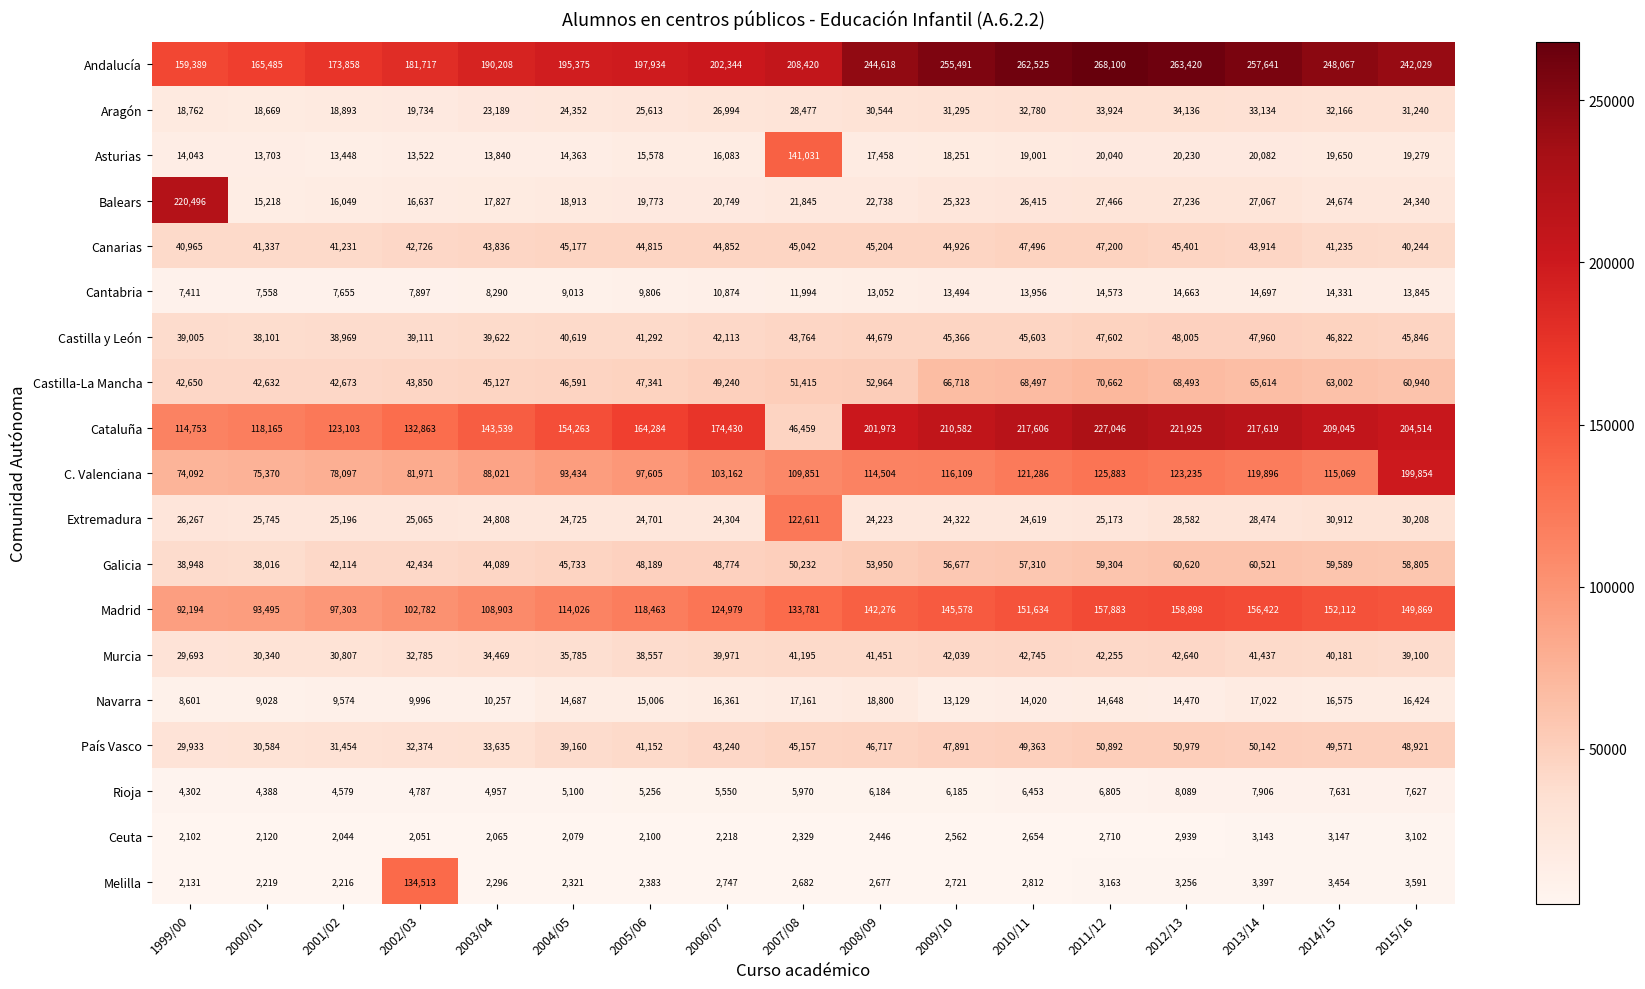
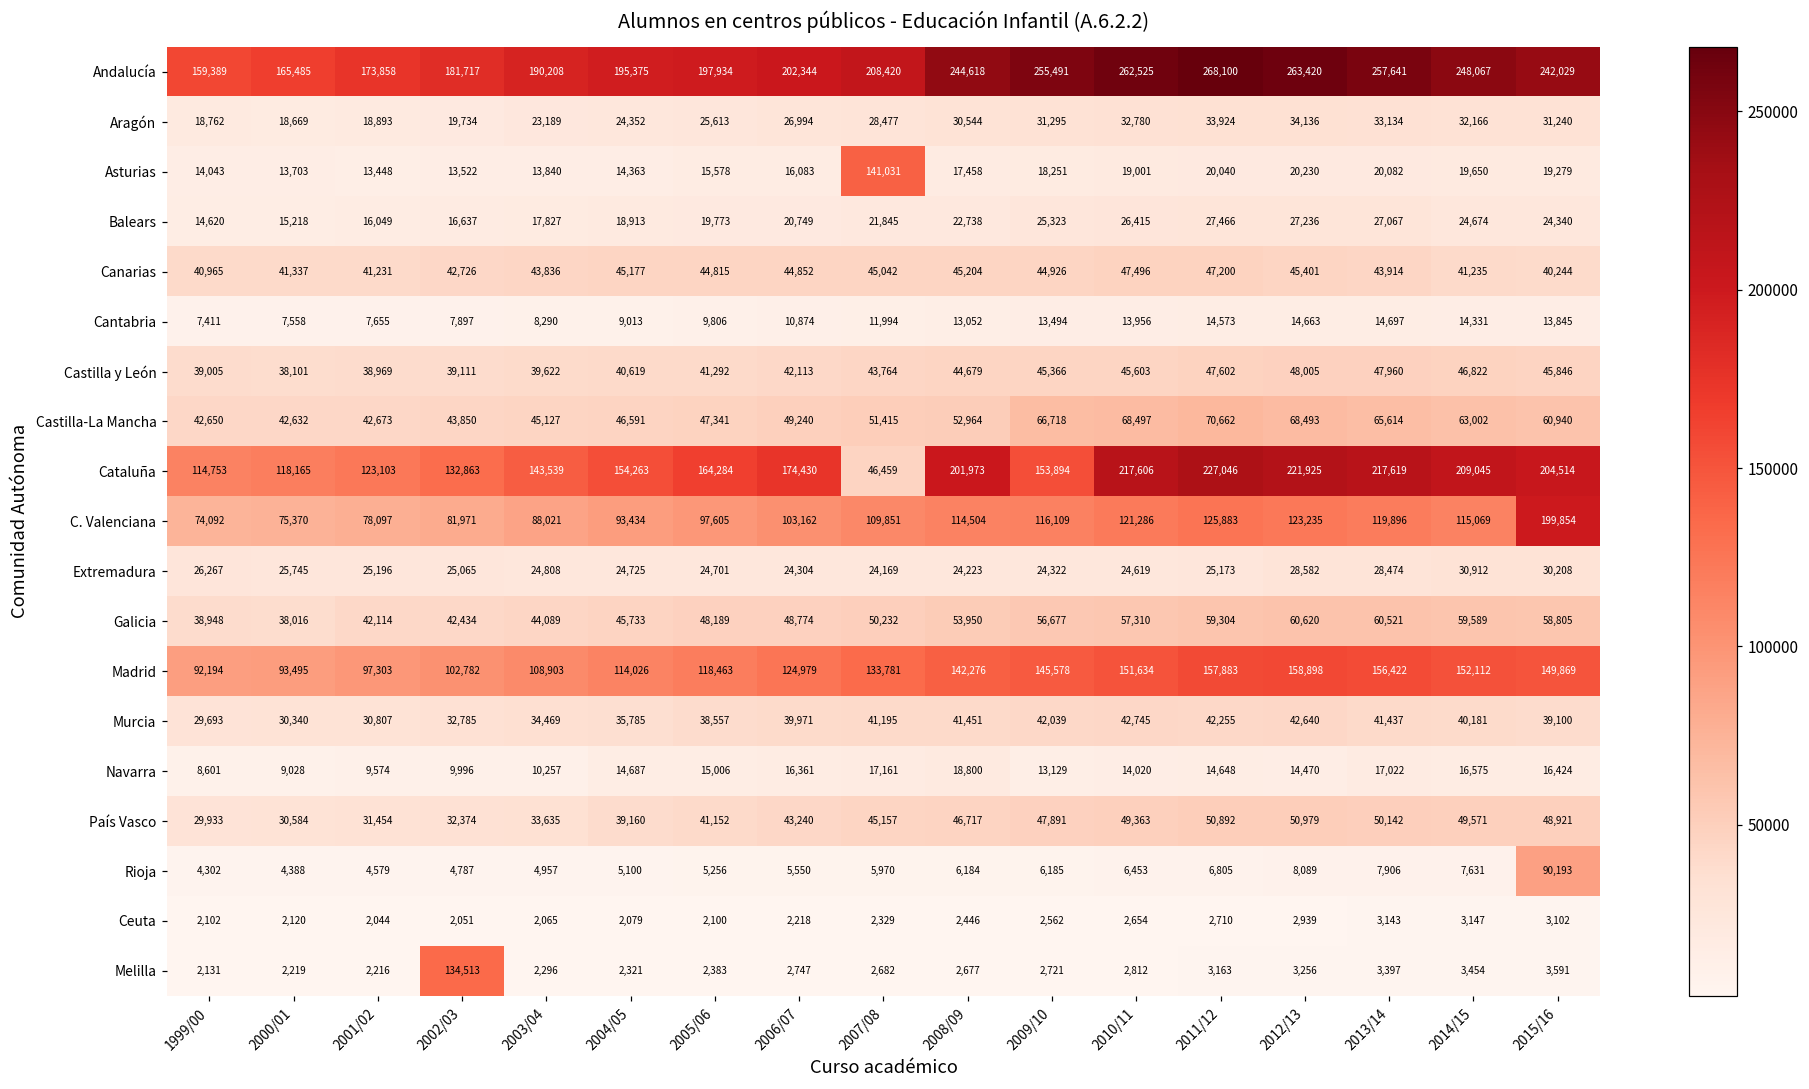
Balears, 1999/00: 220,496 -> 14,620
Cataluña, 2009/10: 210,582 -> 153,894
Extremadura, 2007/08: 122,611 -> 24,169
Rioja, 2015/16: 7,627 -> 90,193
